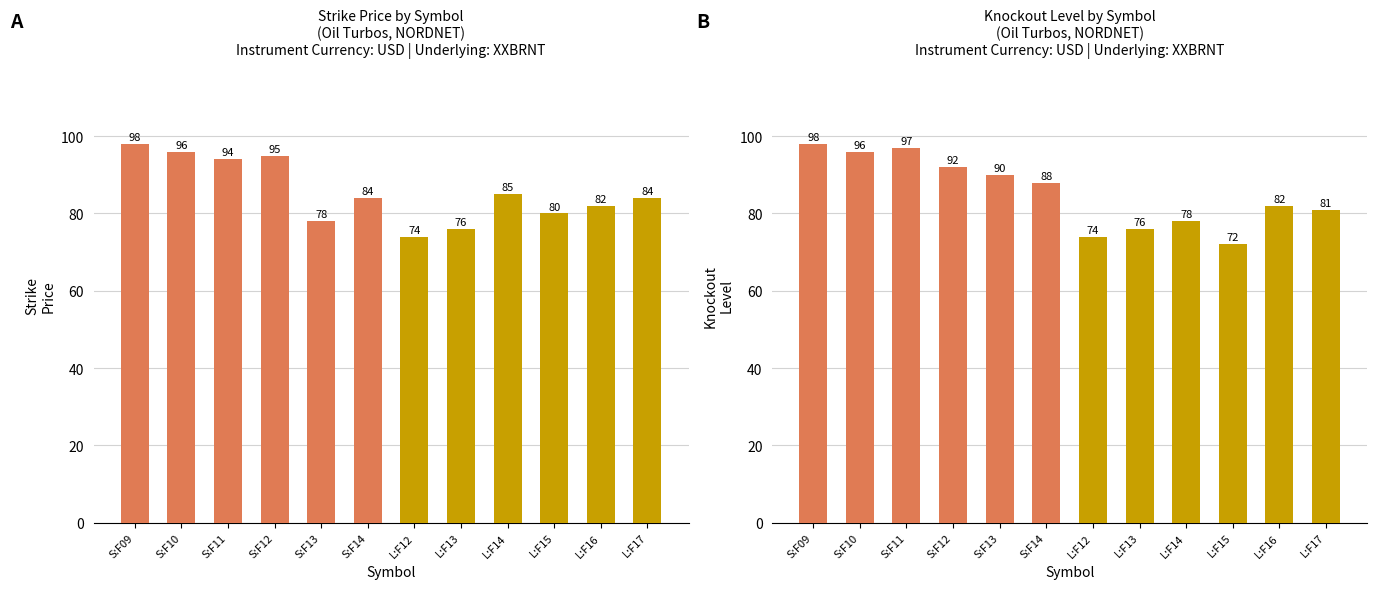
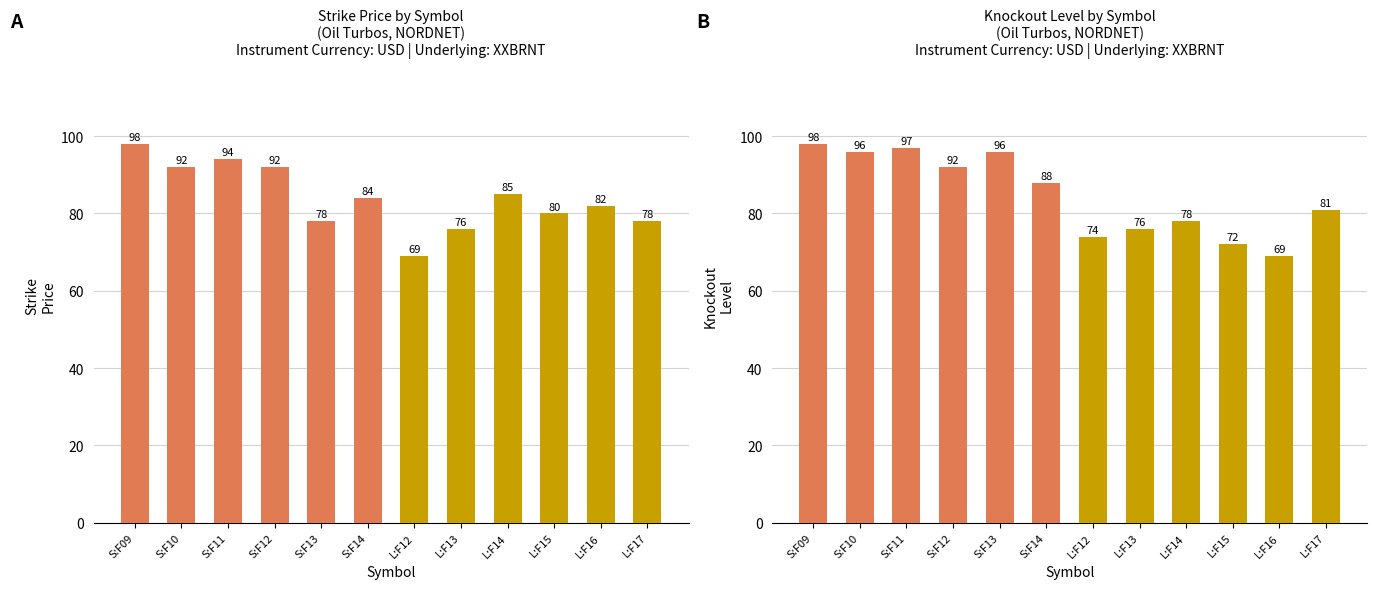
Strike Price by Symbol (Oil Turbos, NORDNET) Instrument Currency: USD | Underlying: XXBRNT, S:F10: 96 -> 92
Strike Price by Symbol (Oil Turbos, NORDNET) Instrument Currency: USD | Underlying: XXBRNT, S:F12: 95 -> 92
Strike Price by Symbol (Oil Turbos, NORDNET) Instrument Currency: USD | Underlying: XXBRNT, L:F12: 74 -> 69
Strike Price by Symbol (Oil Turbos, NORDNET) Instrument Currency: USD | Underlying: XXBRNT, L:F17: 84 -> 78
Knockout Level by Symbol (Oil Turbos, NORDNET) Instrument Currency: USD | Underlying: XXBRNT, S:F13: 90 -> 96
Knockout Level by Symbol (Oil Turbos, NORDNET) Instrument Currency: USD | Underlying: XXBRNT, L:F16: 82 -> 69
